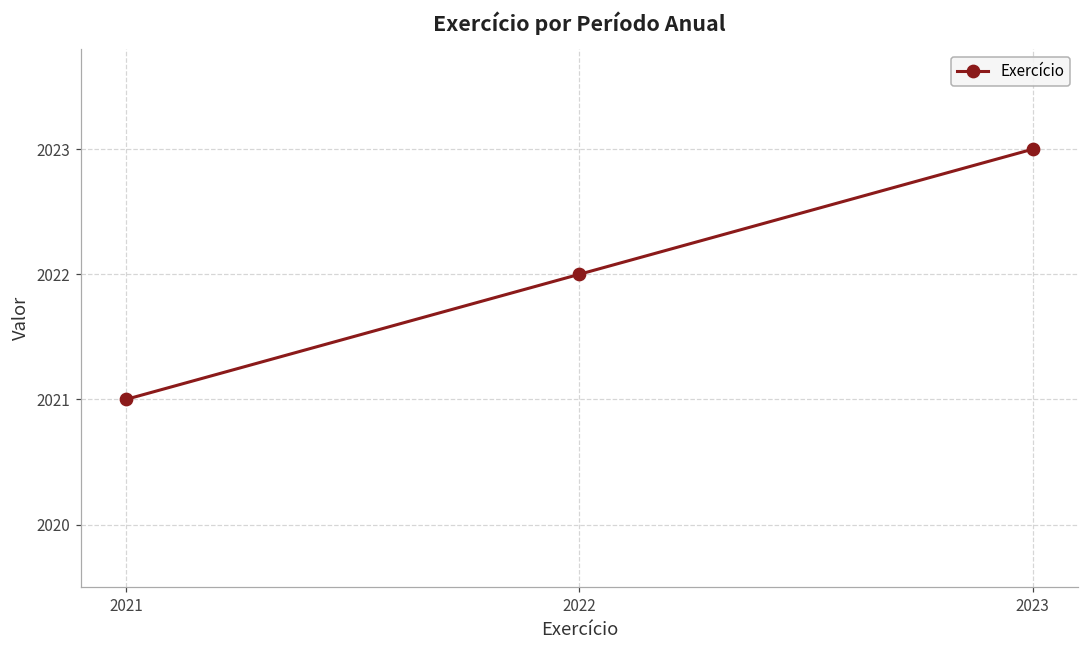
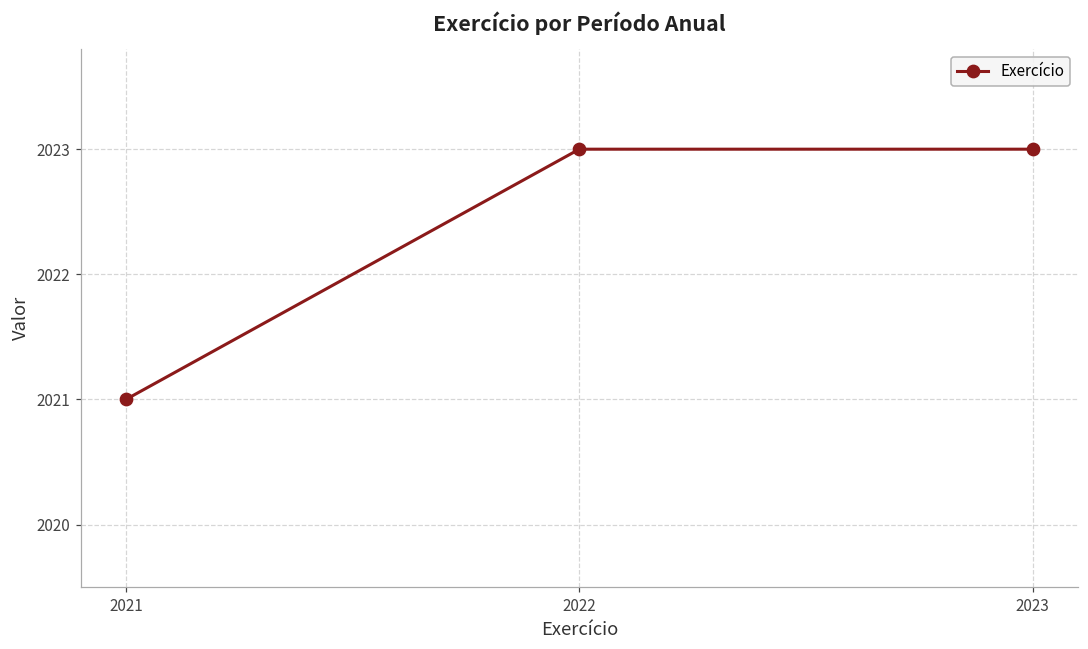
2022: 2022 -> 2023
